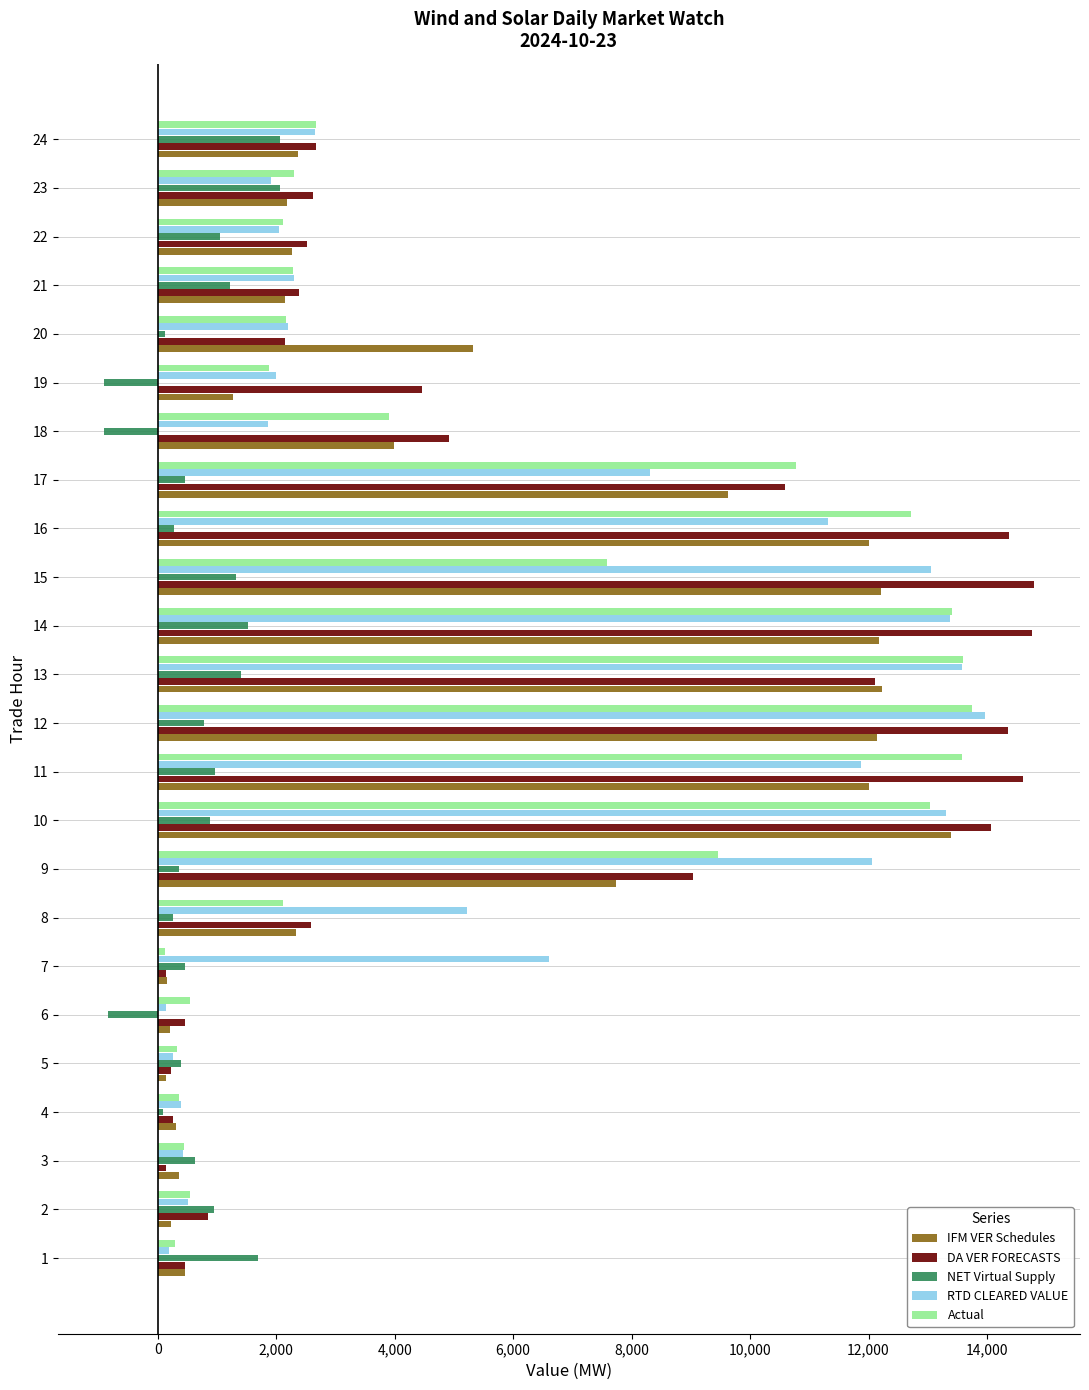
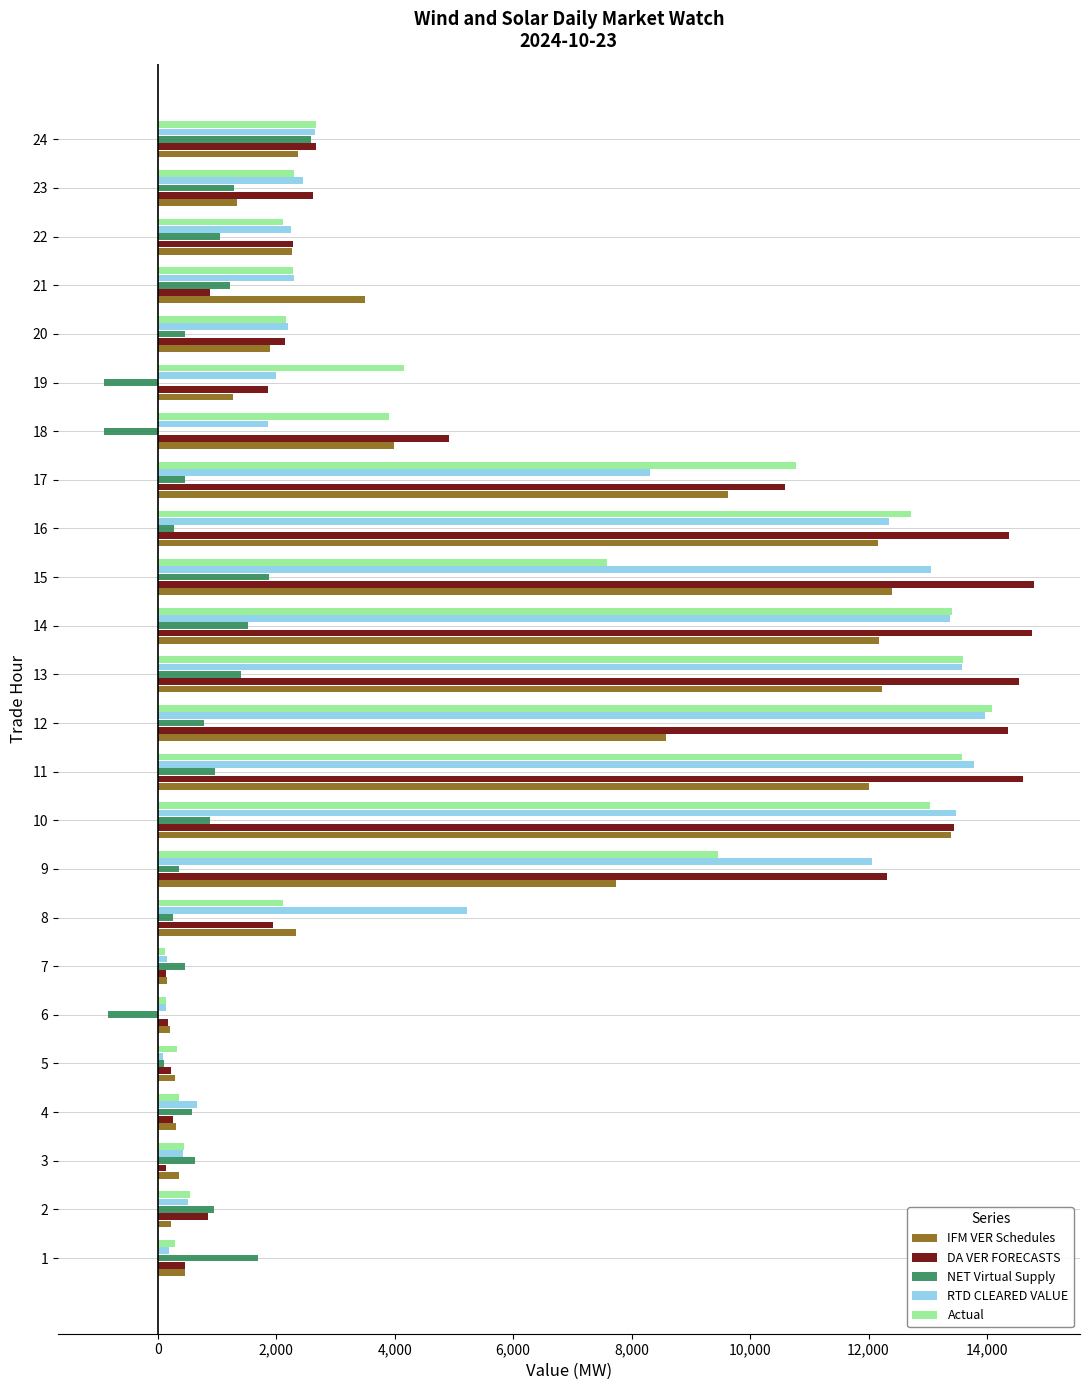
NET Virtual Supply, 24: 2,100 -> 2,600
RTD CLEARED VALUE, 23: 1,900 -> 2,400
NET Virtual Supply, 23: 2,100 -> 1,300
IFM VER Schedules, 23: 2,200 -> 1,300
RTD CLEARED VALUE, 22: 2,000 -> 2,200
DA VER FORECASTS, 22: 2,500 -> 2,300
DA VER FORECASTS, 21: 2,400 -> 900
IFM VER Schedules, 21: 2,100 -> 3,500
NET Virtual Supply, 20: 100 -> 500
IFM VER Schedules, 20: 5,300 -> 1,900
Actual, 19: 1,900 -> 4,100
DA VER FORECASTS, 19: 4,500 -> 1,900
RTD CLEARED VALUE, 16: 11,300 -> 12,300
IFM VER Schedules, 16: 12,000 -> 12,200
NET Virtual Supply, 15: 1,300 -> 1,900
IFM VER Schedules, 15: 12,200 -> 12,400
DA VER FORECASTS, 13: 12,100 -> 14,500
Actual, 12: 13,700 -> 14,100
IFM VER Schedules, 12: 12,100 -> 8,600
RTD CLEARED VALUE, 11: 11,900 -> 13,800
RTD CLEARED VALUE, 10: 13,300 -> 13,500
DA VER FORECASTS, 10: 14,100 -> 13,400
DA VER FORECASTS, 9: 9,000 -> 12,300
DA VER FORECASTS, 8: 2,600 -> 1,900
RTD CLEARED VALUE, 7: 6,600 -> 200
Actual, 6: 500 -> 100
DA VER FORECASTS, 6: 500 -> 200
RTD CLEARED VALUE, 5: 300 -> 100
NET Virtual Supply, 5: 400 -> 100
IFM VER Schedules, 5: 100 -> 300
RTD CLEARED VALUE, 4: 400 -> 700
NET Virtual Supply, 4: 100 -> 600
